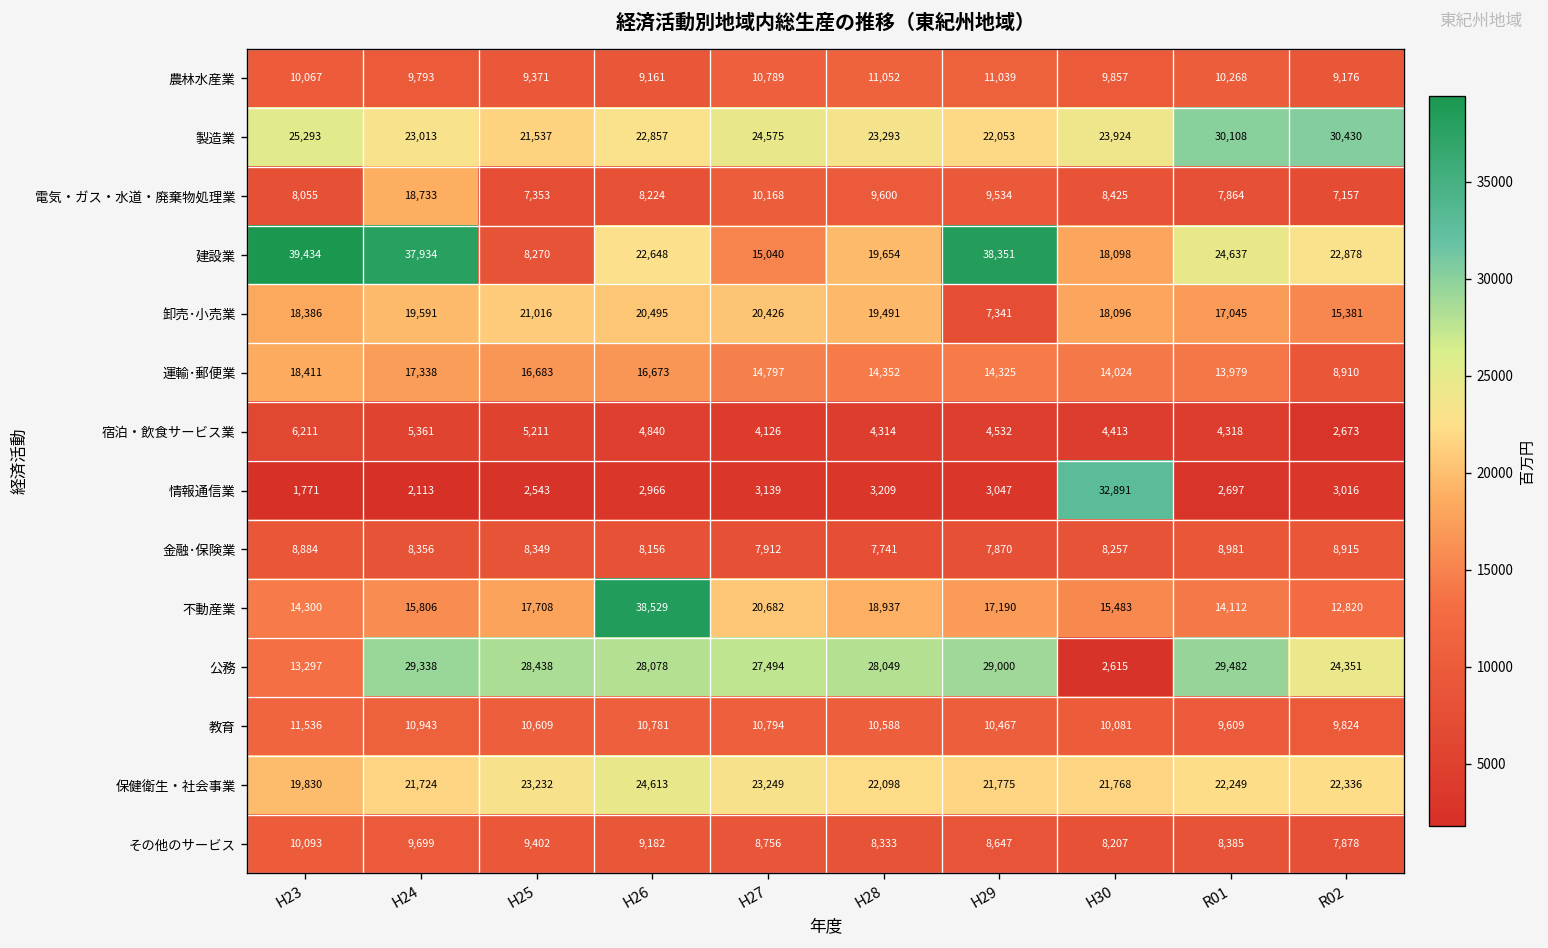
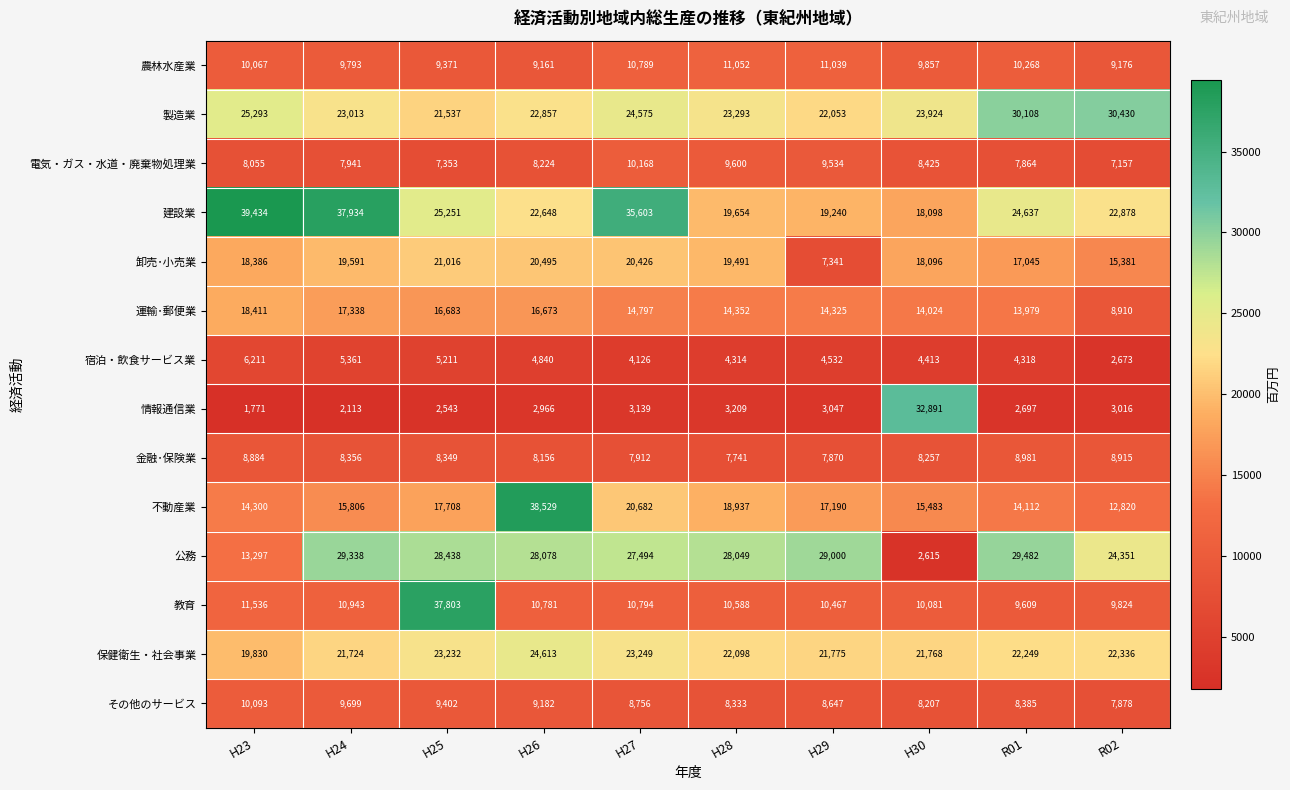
電気・ガス・水道・廃棄物処理業, H24: 18,733 -> 7,941
建設業, H25: 8,270 -> 25,251
建設業, H27: 15,040 -> 35,603
建設業, H29: 38,351 -> 19,240
教育, H25: 10,609 -> 37,803
